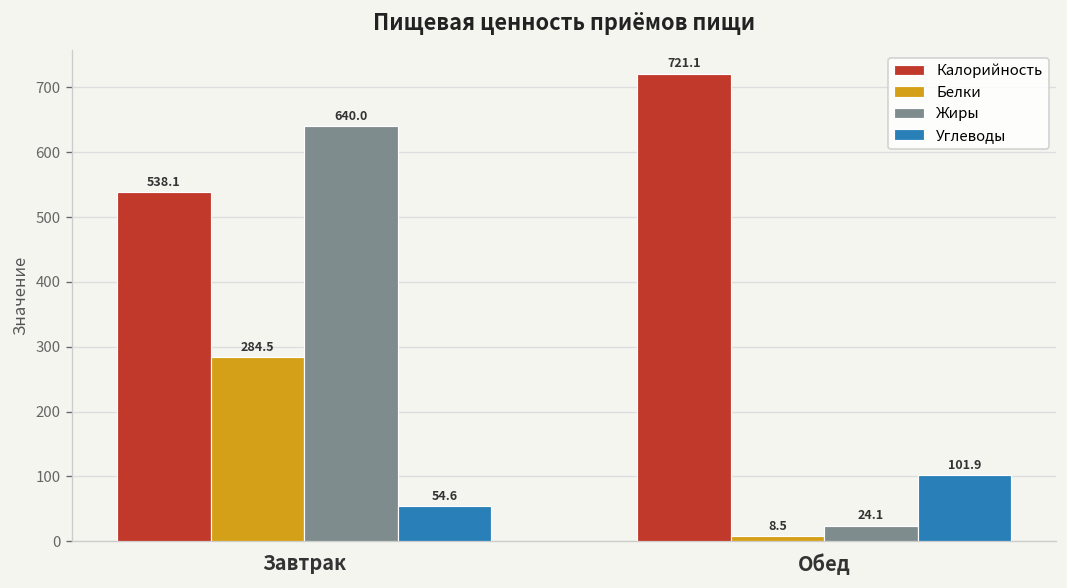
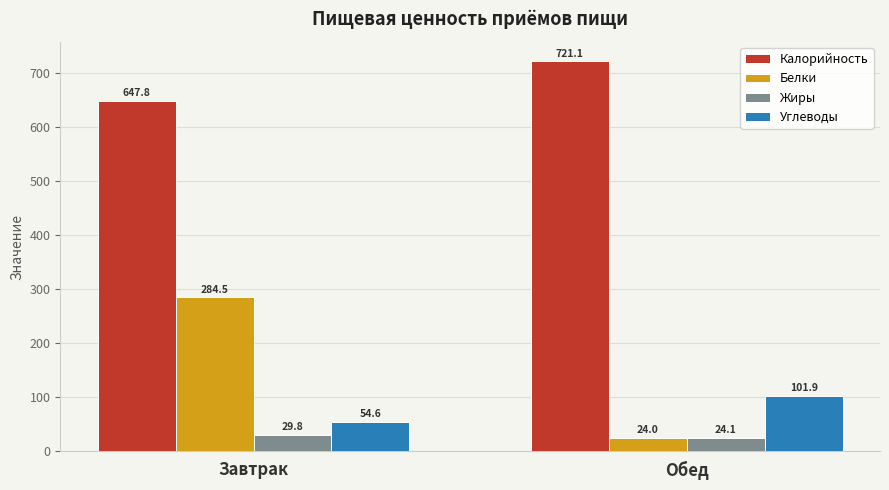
Калорийность, Завтрак: 538.1 -> 647.8
Жиры, Завтрак: 640.0 -> 29.8
Белки, Обед: 8.5 -> 24.0
